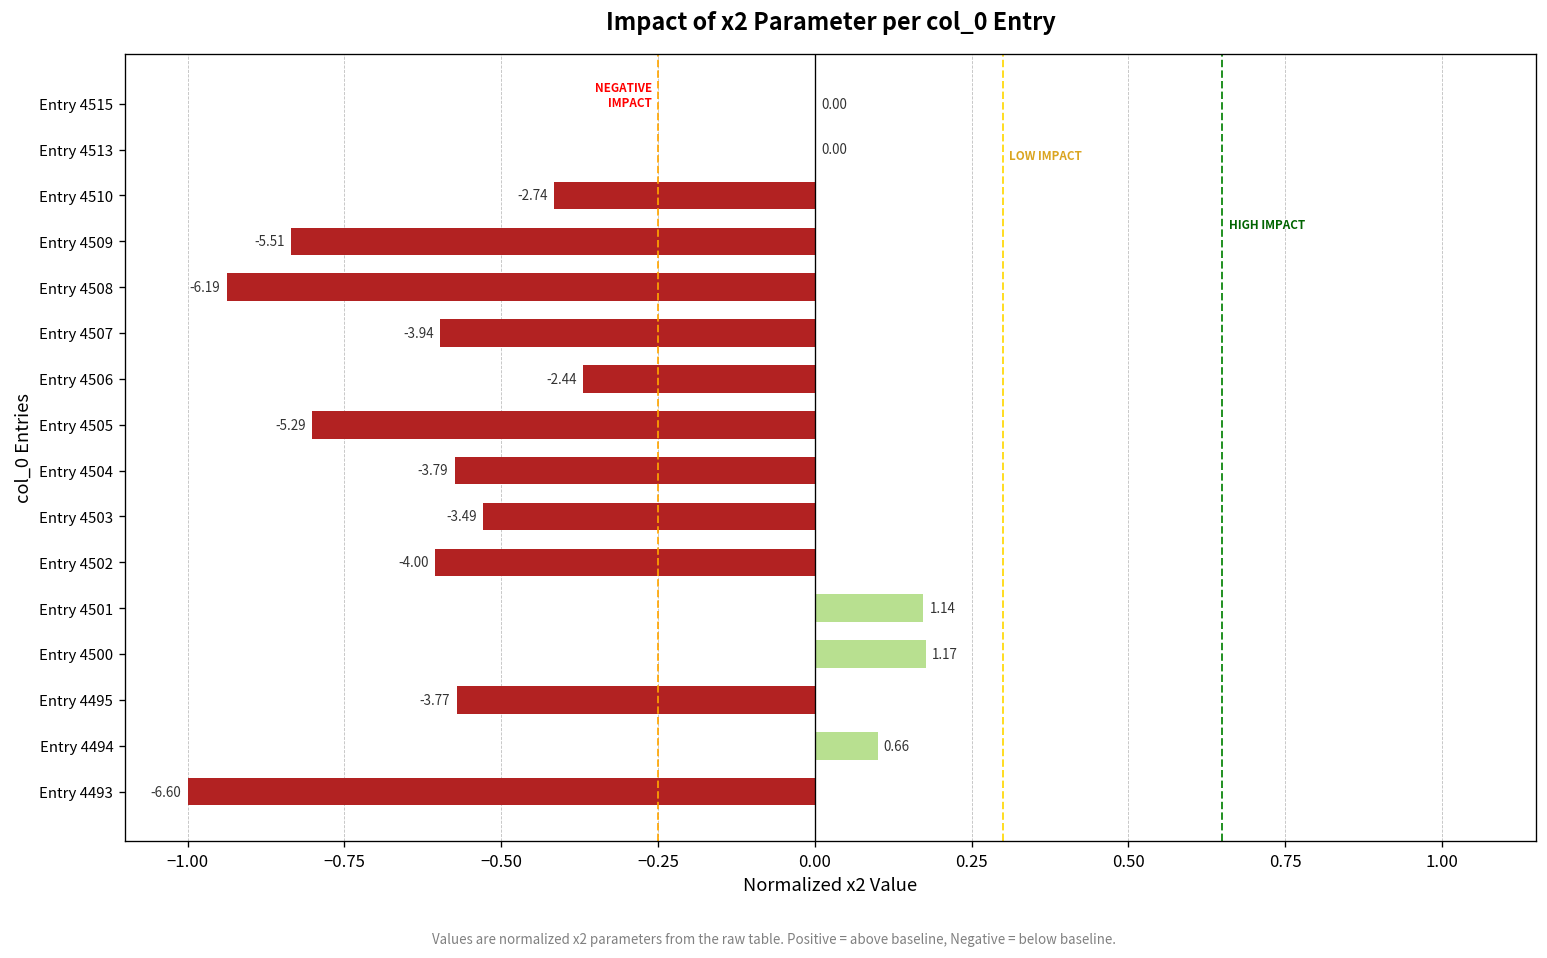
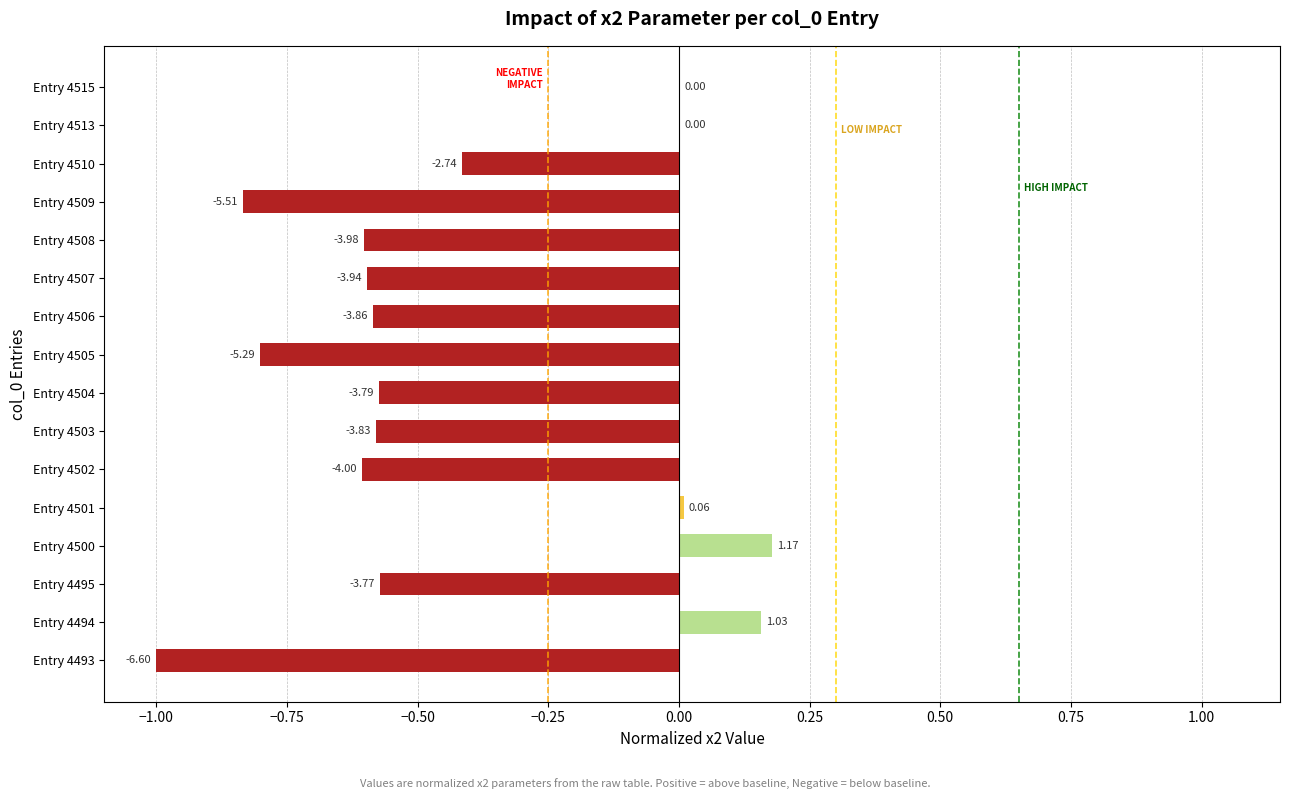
Entry 4508: -6.19 -> -3.98
Entry 4506: -2.44 -> -3.86
Entry 4503: -3.49 -> -3.83
Entry 4501: 1.14 -> 0.06
Entry 4494: 0.66 -> 1.03
